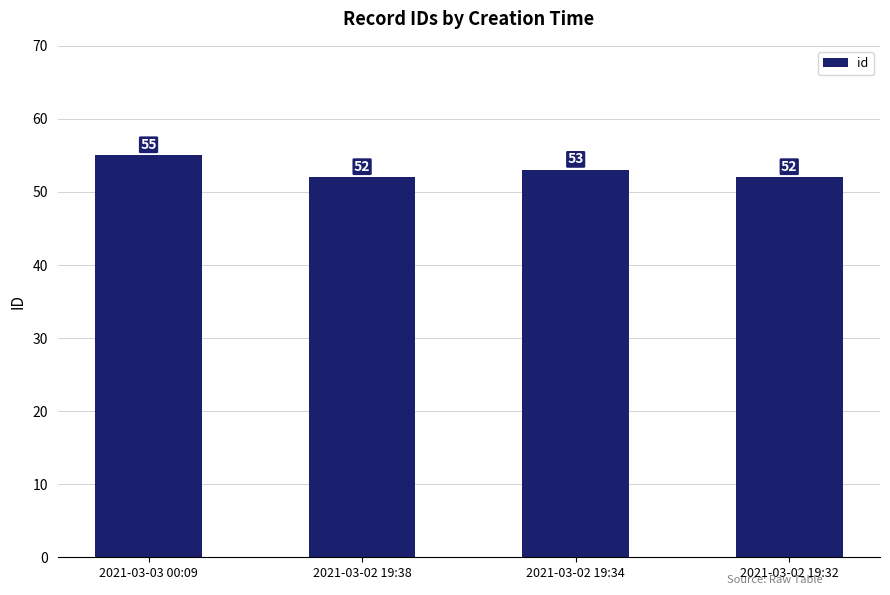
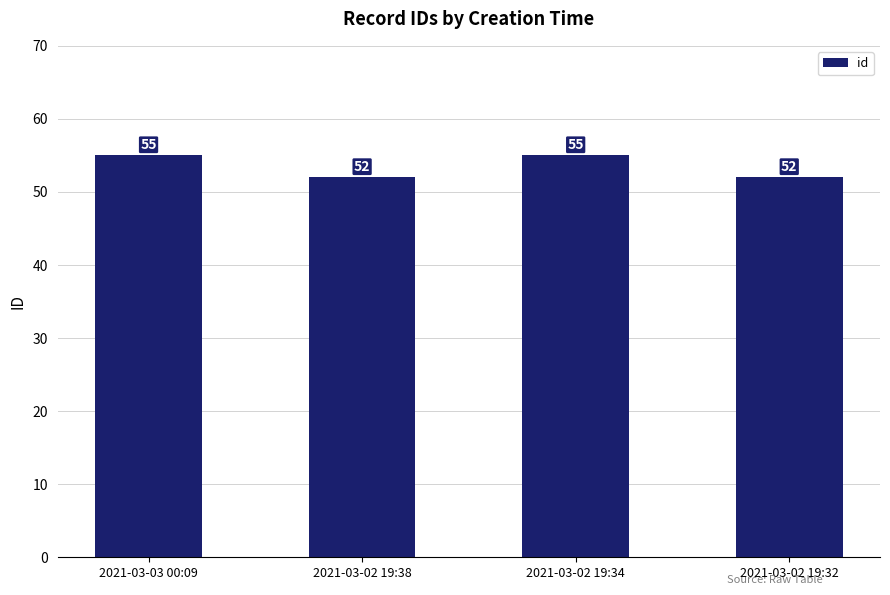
2021-03-02 19:34: 53 -> 55
